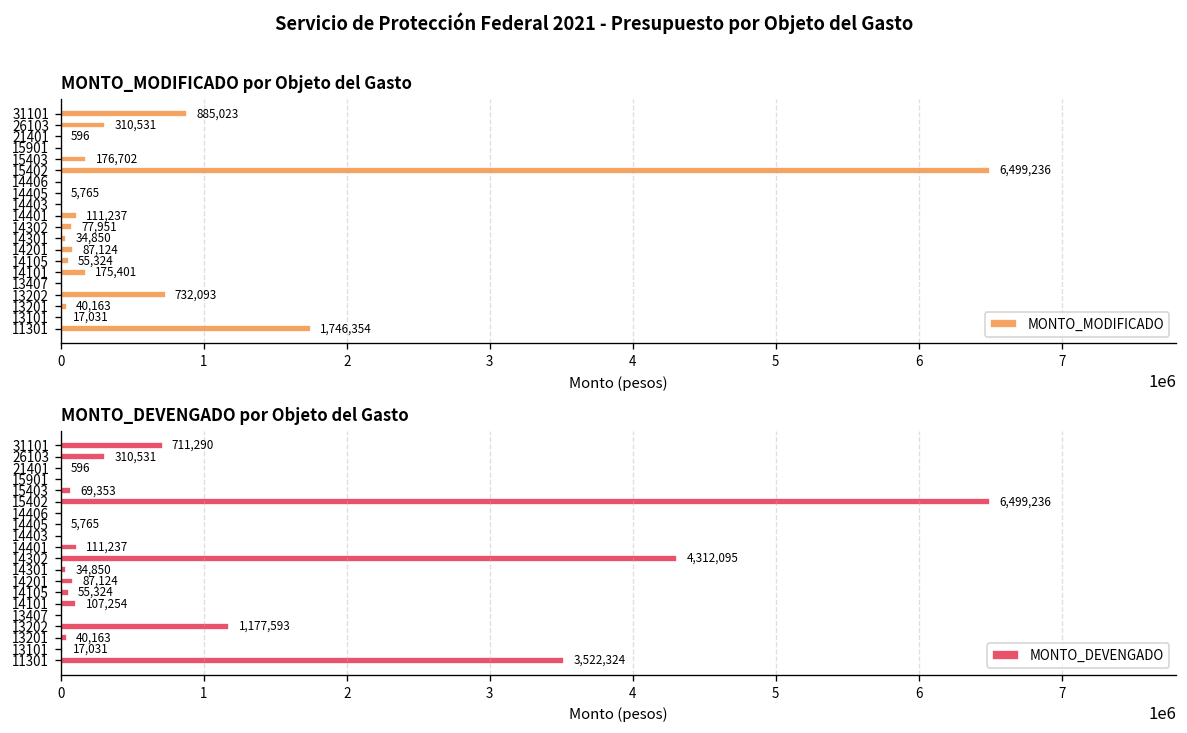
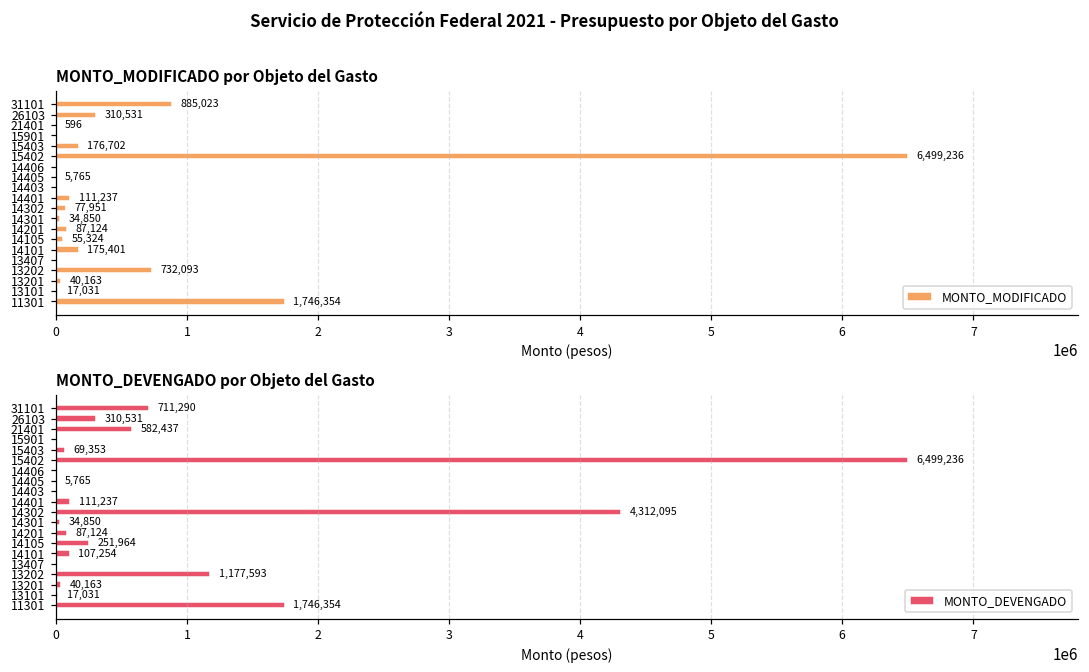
MONTO_DEVENGADO por Objeto del Gasto, 21401: 596 -> 582,437
MONTO_DEVENGADO por Objeto del Gasto, 14105: 55,324 -> 251,964
MONTO_DEVENGADO por Objeto del Gasto, 11301: 3,522,324 -> 1,746,354
